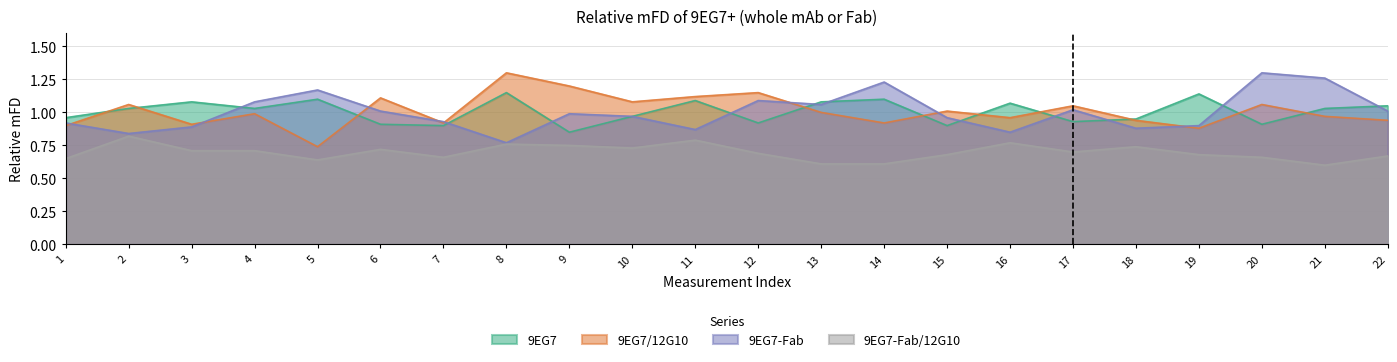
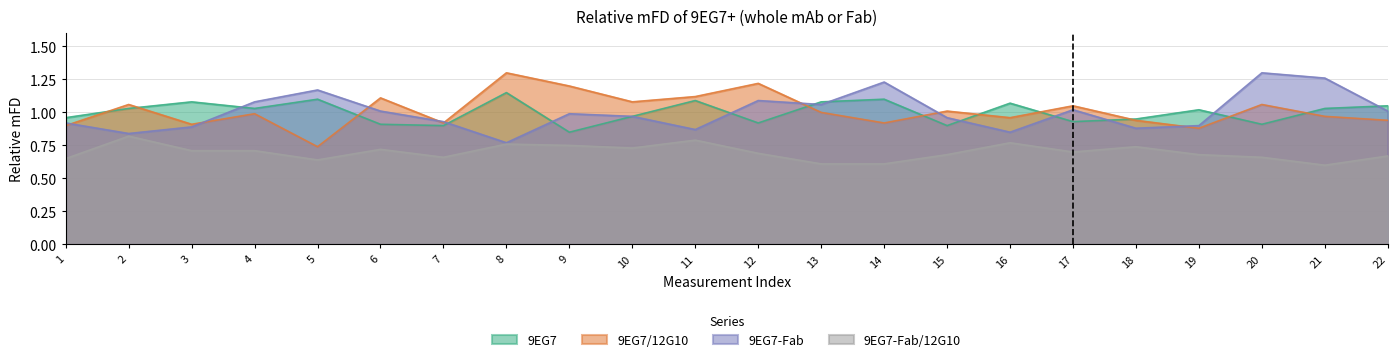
9EG7/12G10, 12: 1.15 -> 1.22
9EG7, 19: 1.14 -> 1.02
